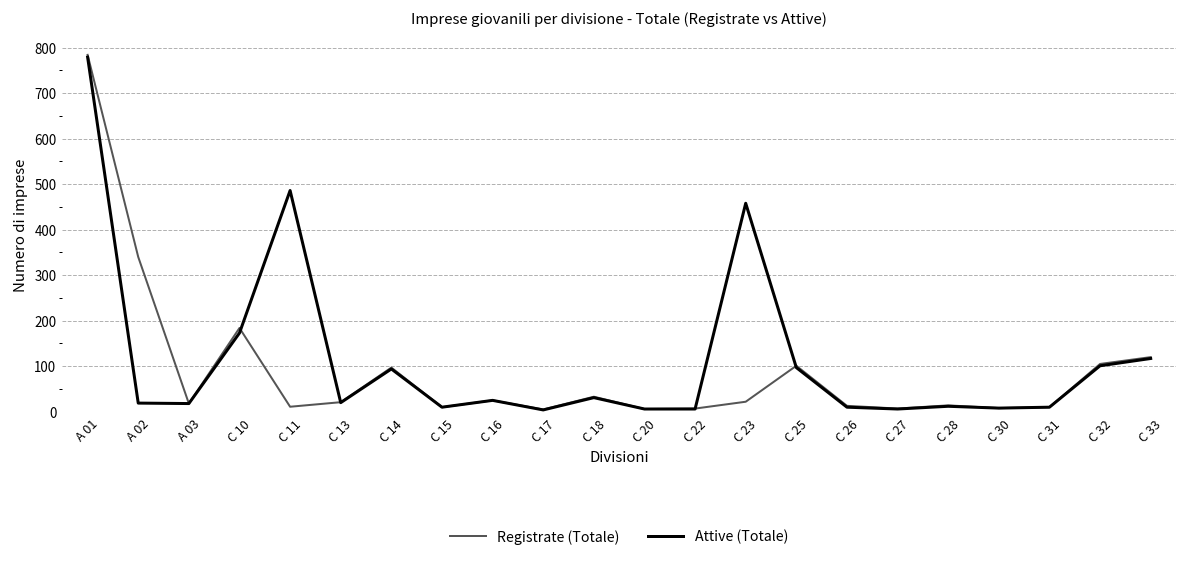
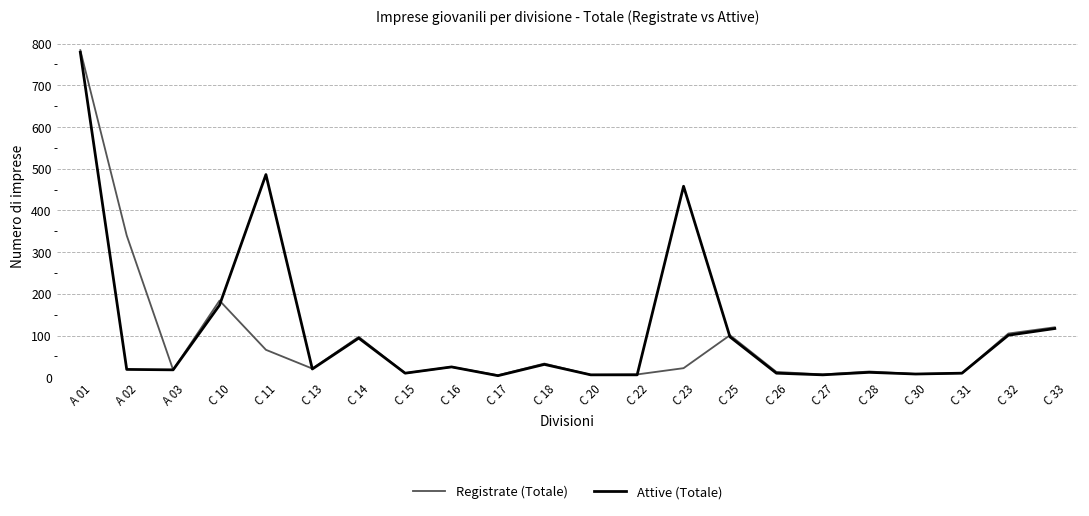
Registrate (Totale), C 11: 10 -> 70
